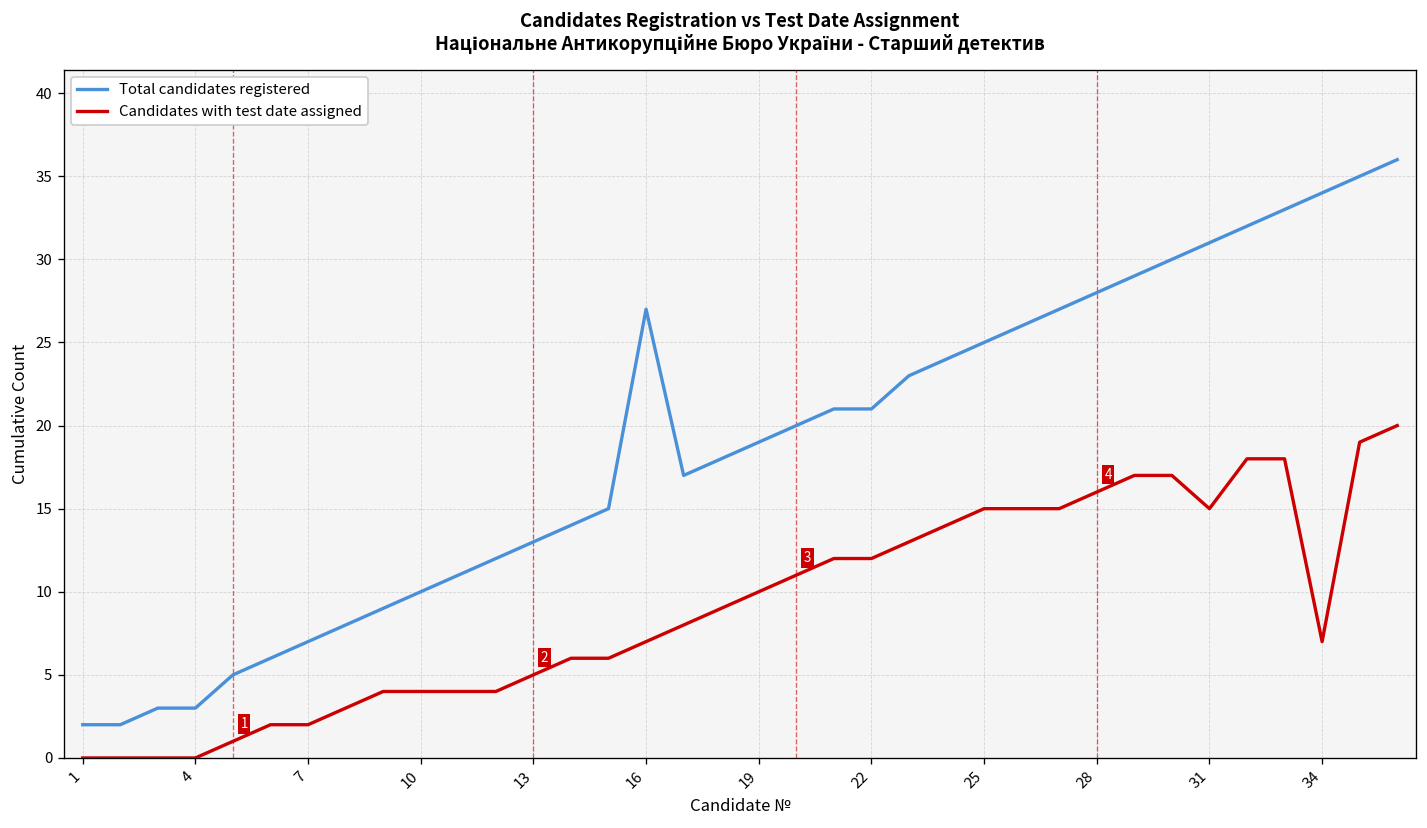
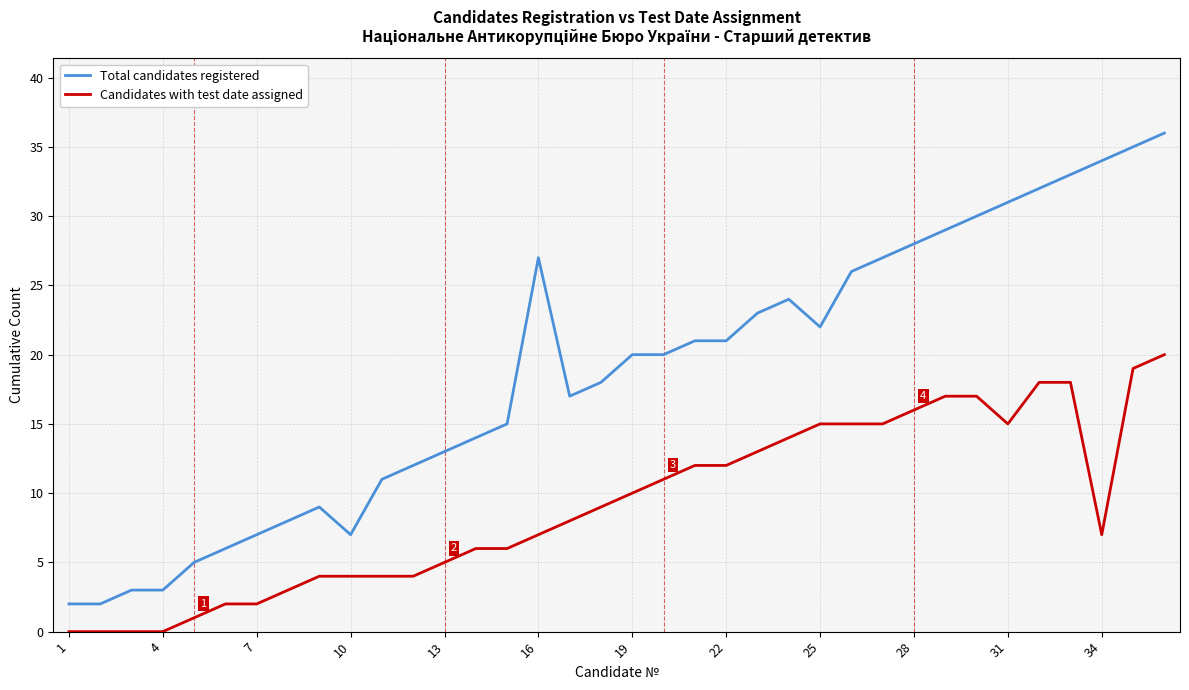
Total candidates registered, 10: 10 -> 7
Total candidates registered, 19: 19 -> 20
Total candidates registered, 25: 25 -> 22
